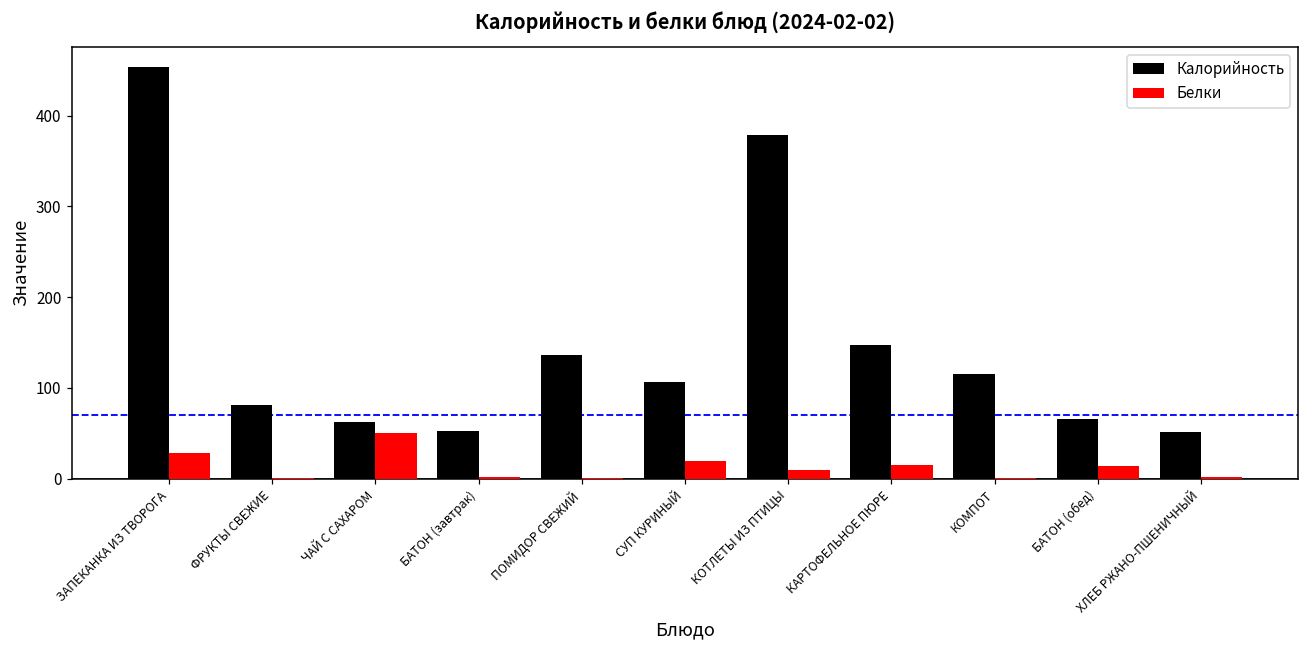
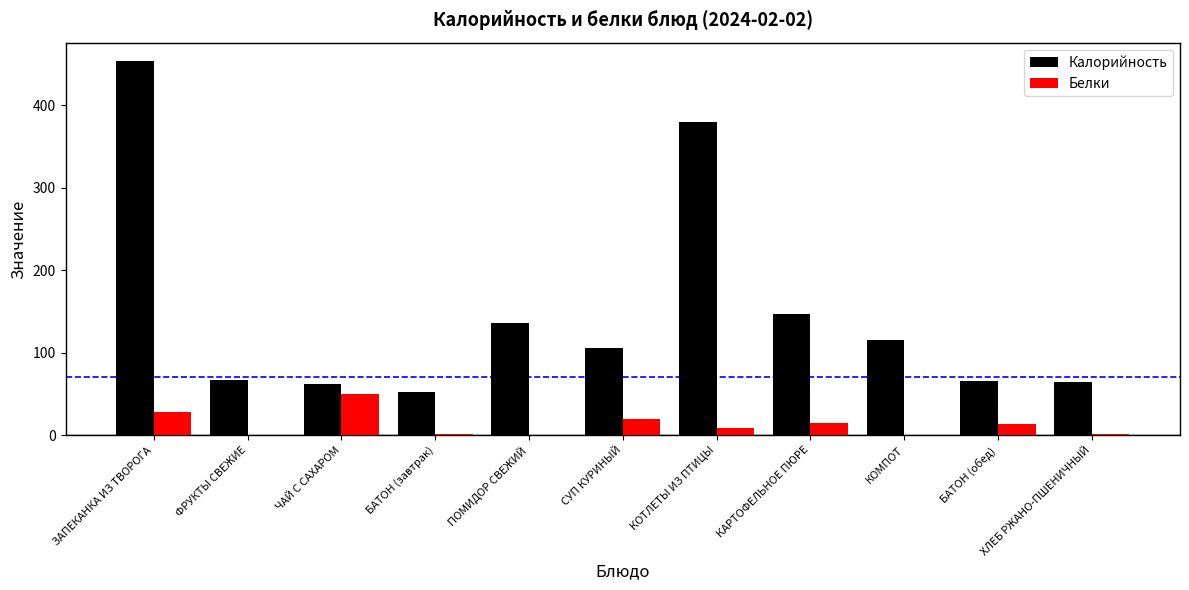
Калорийность, ФРУКТЫ СВЕЖИЕ: 80 -> 70
Калорийность, ХЛЕБ РЖАНО-ПШЕНИЧНЫЙ: 50 -> 60
